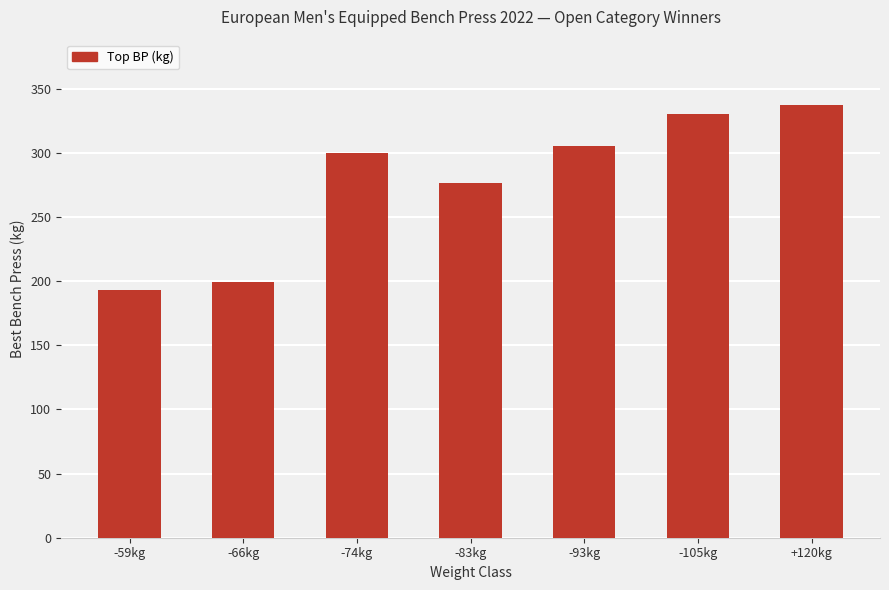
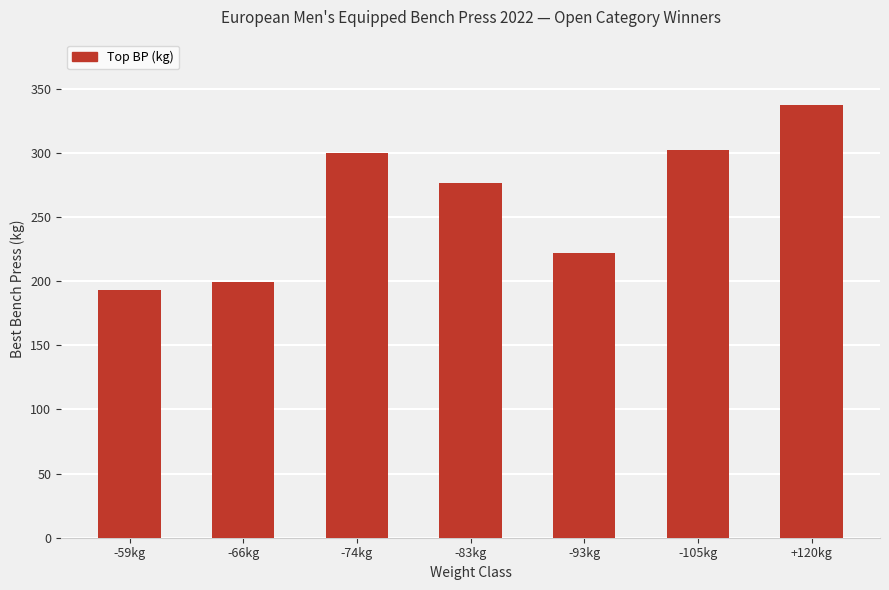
-93kg: 305 -> 222
-105kg: 330 -> 303
